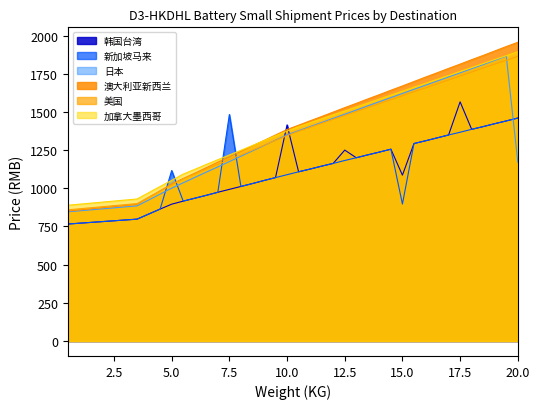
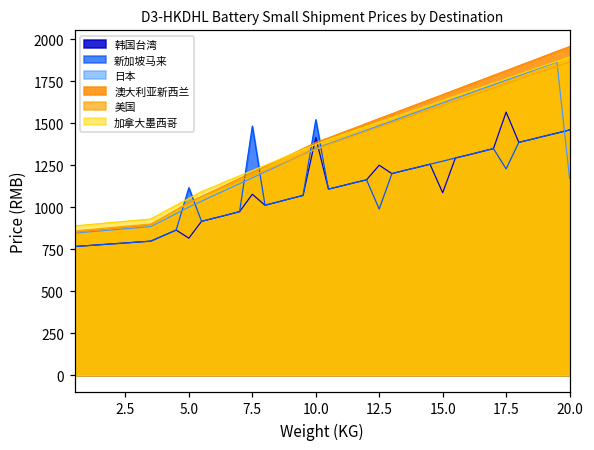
韩国台湾, 5.0: 900 -> 820
韩国台湾, 7.5: 990 -> 1080
新加坡马来, 10.0: 1090 -> 1520
新加坡马来, 12.5: 1180 -> 990
新加坡马来, 15.0: 900 -> 1270
新加坡马来, 17.5: 1370 -> 1230
